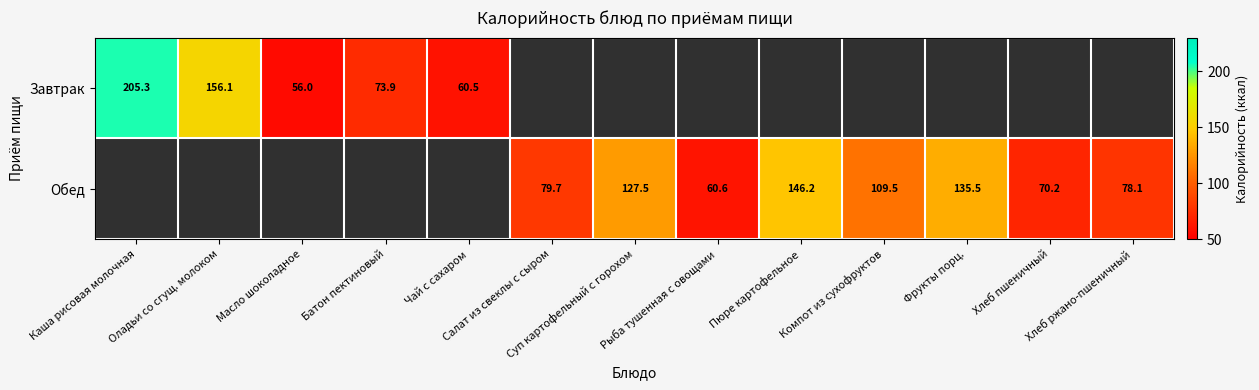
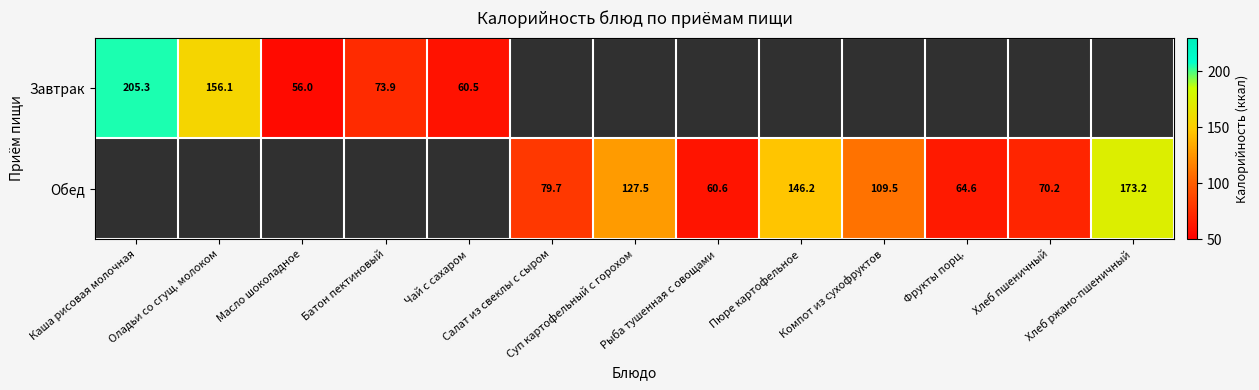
Обед, Фрукты порц.: 135.5 -> 64.6
Обед, Хлеб ржано-пшеничный: 78.1 -> 173.2
